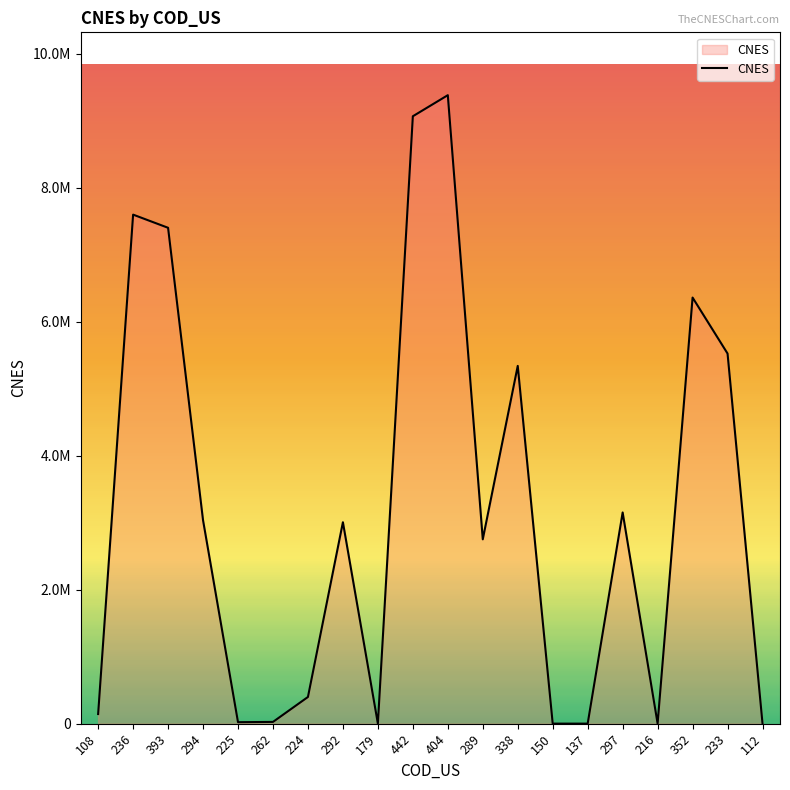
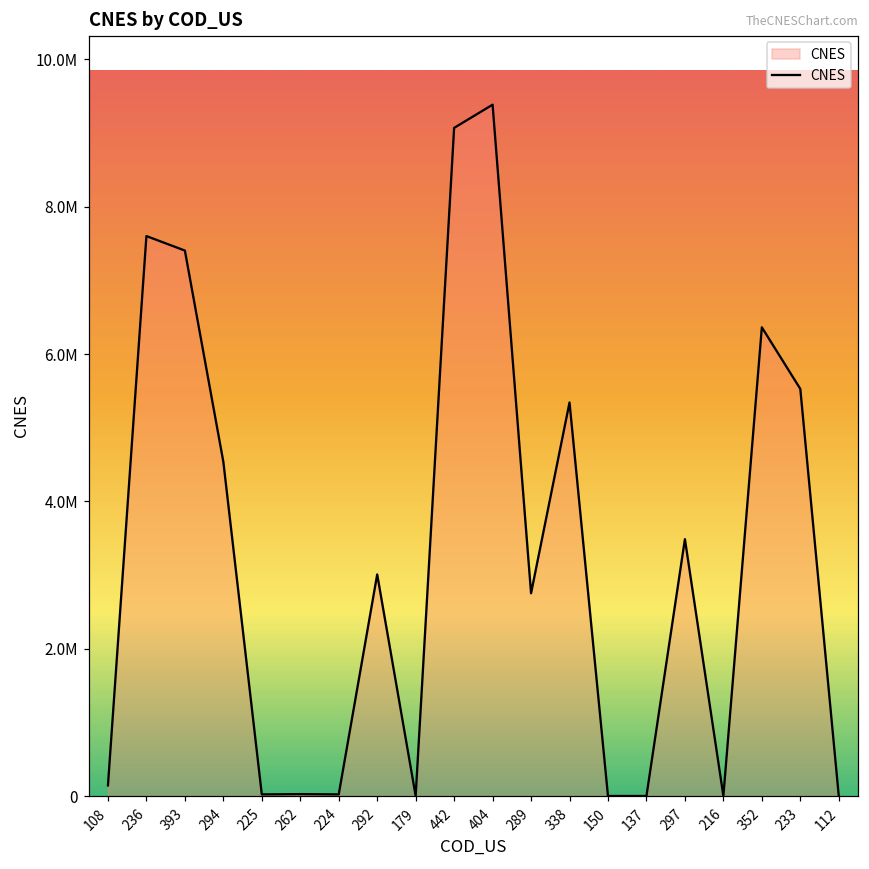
294: 3000000 -> 4500000
224: 400000 -> 0
297: 3200000 -> 3500000
